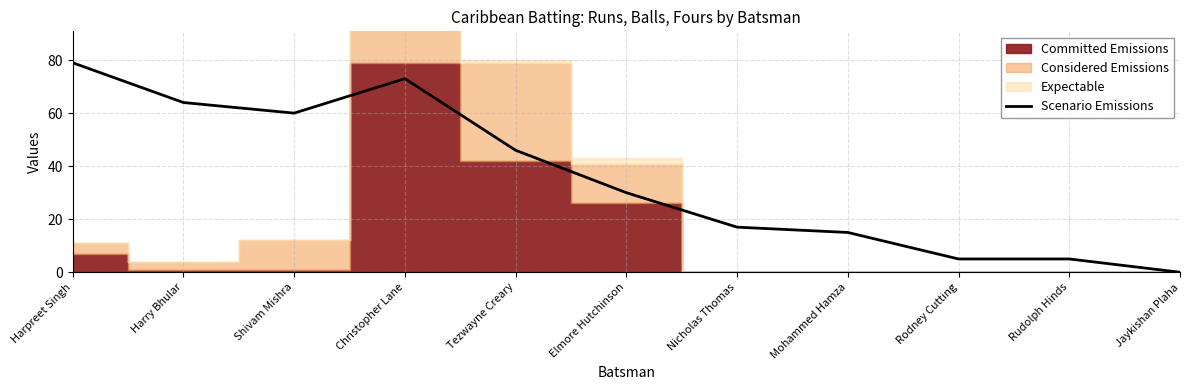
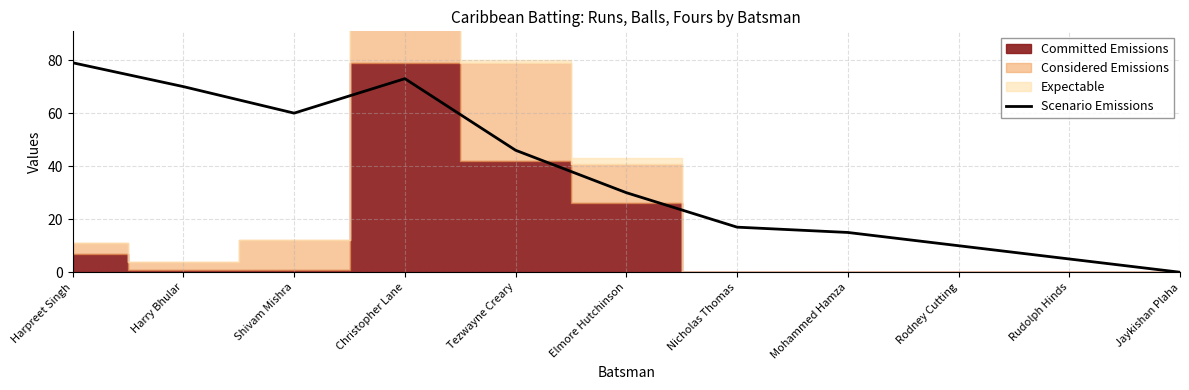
Scenario Emissions, Harry Bhular: 64 -> 70
Scenario Emissions, Rodney Cutting: 5 -> 10
